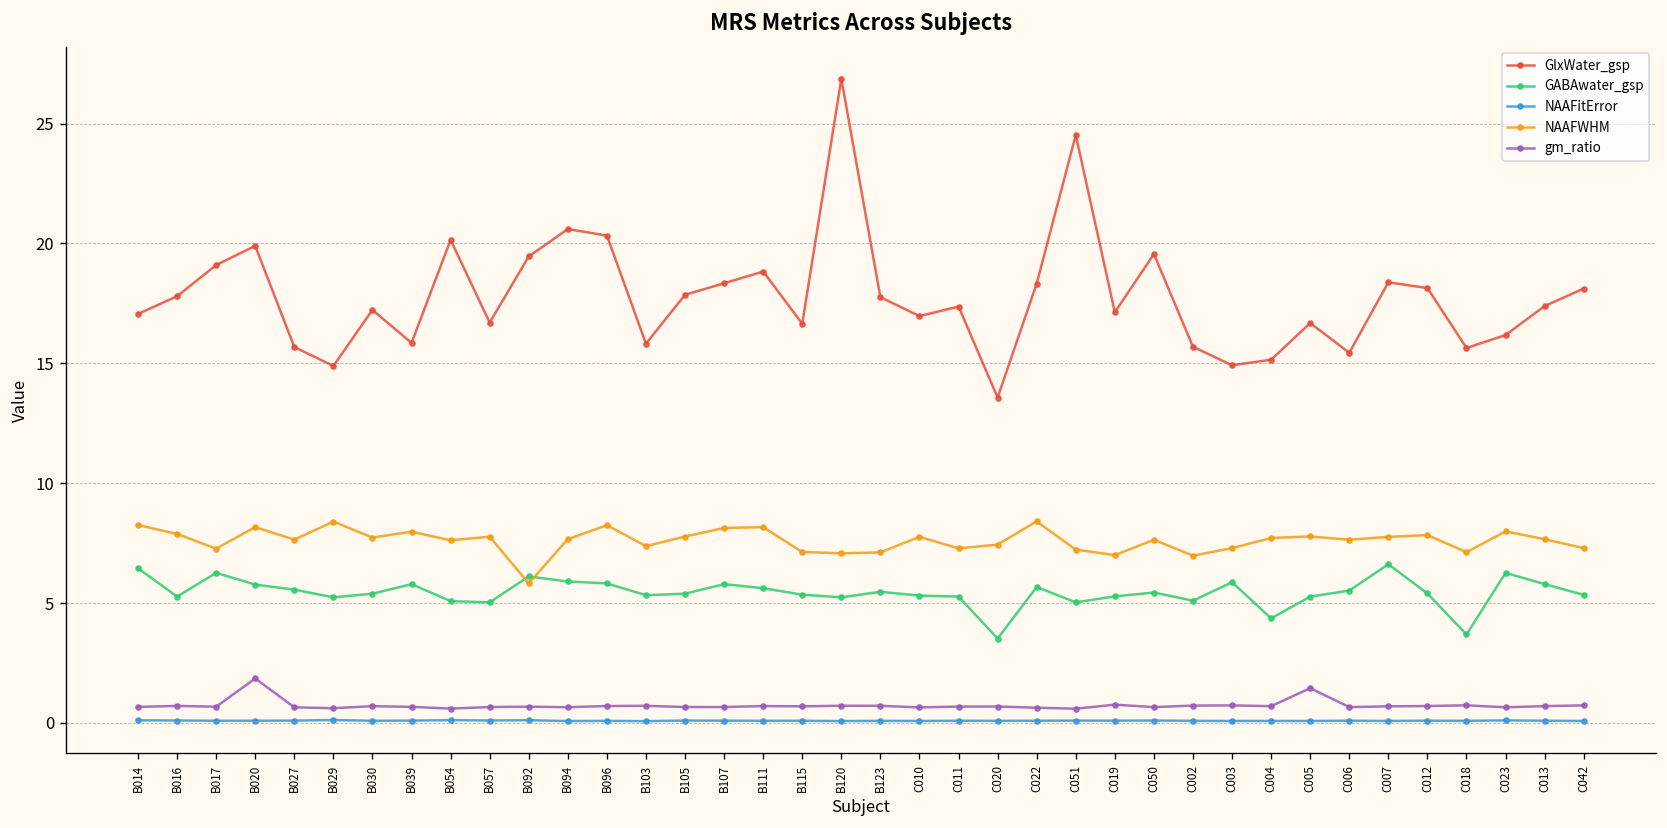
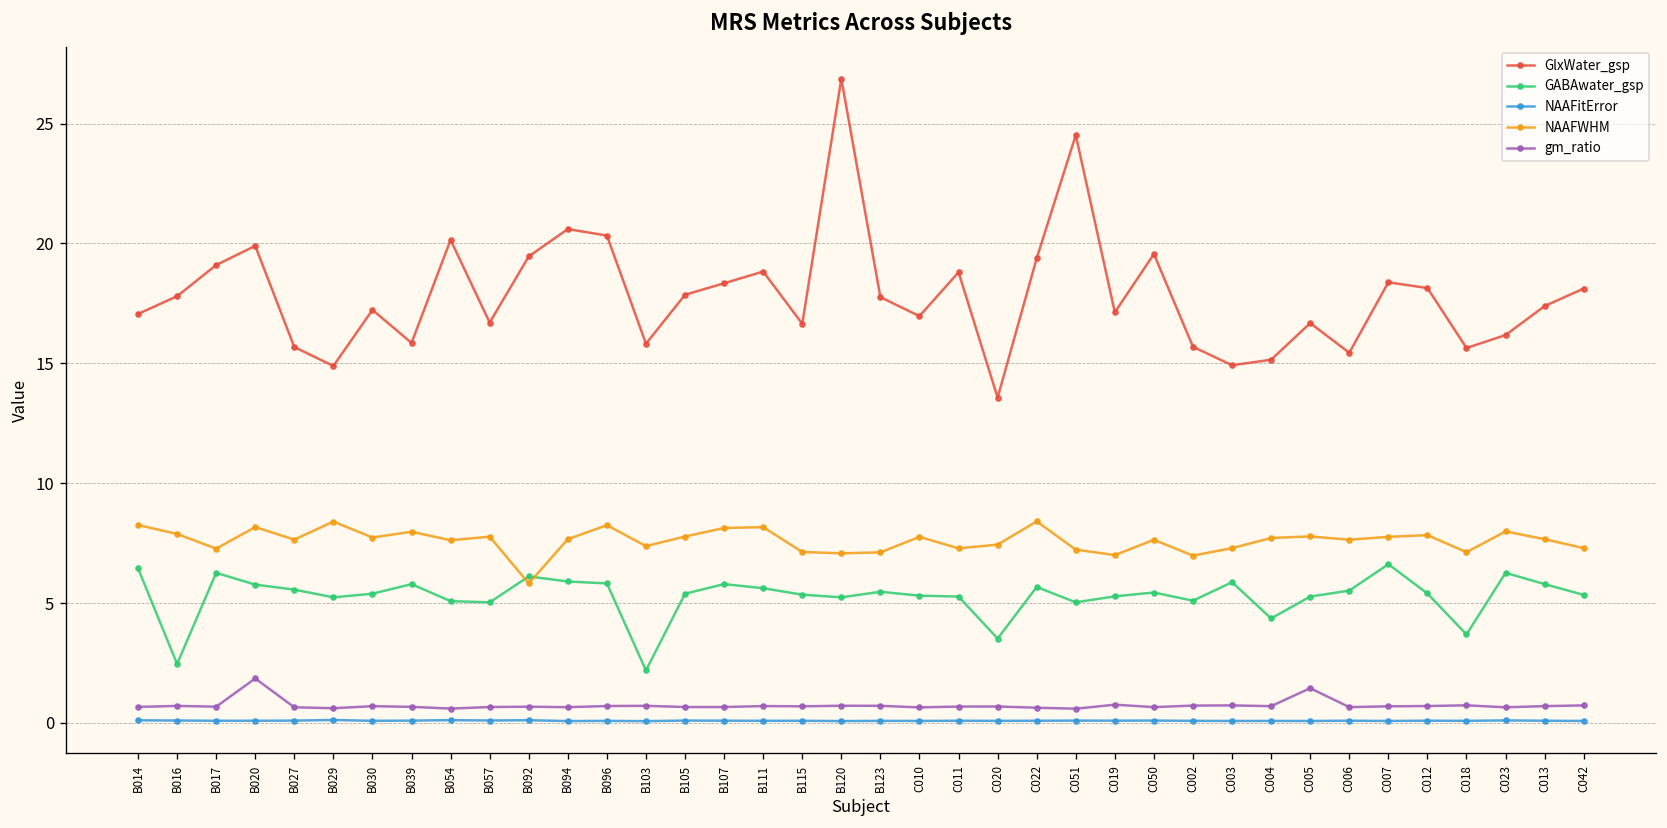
GABAwater_gsp, B016: 5.3 -> 2.5
GABAwater_gsp, B103: 5.3 -> 2.2
GlxWater_gsp, C011: 17.4 -> 18.8
GlxWater_gsp, C022: 18.3 -> 19.4
